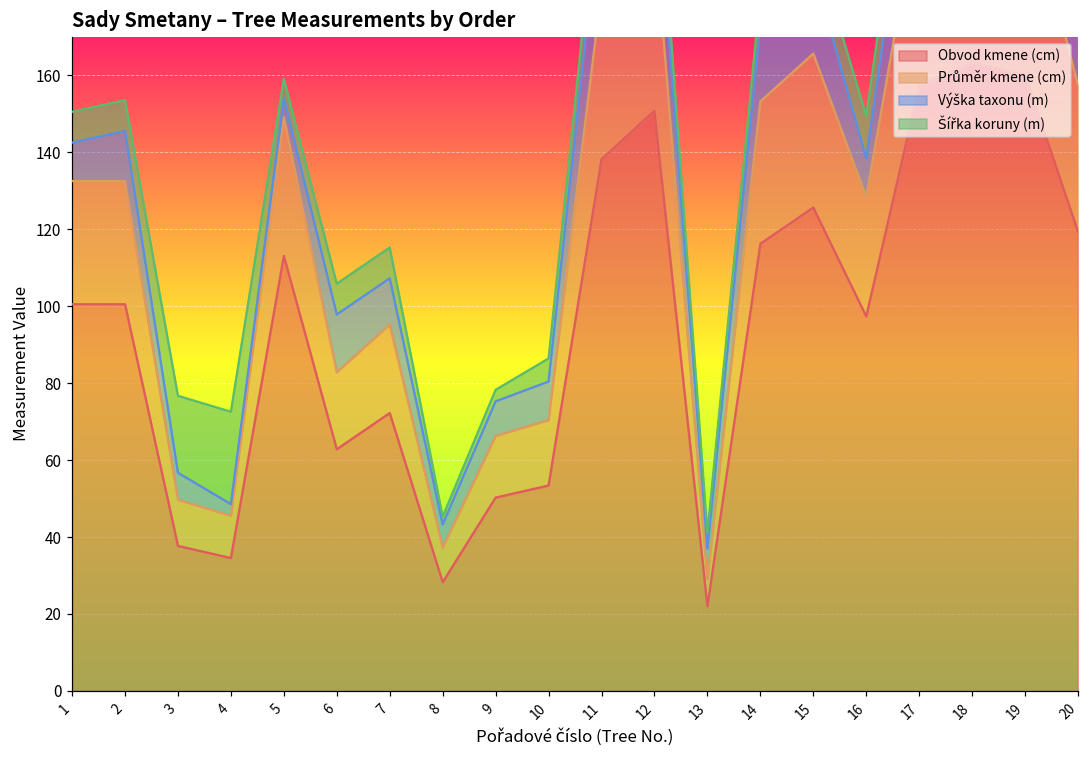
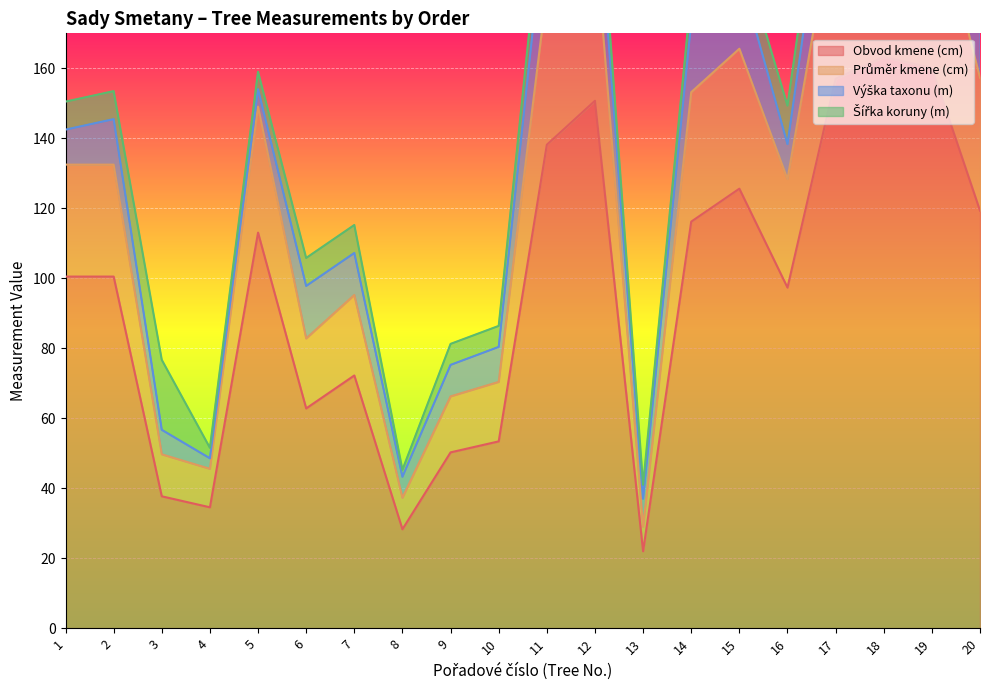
Šířka koruny (m), 4: 24 -> 3
Šířka koruny (m), 9: 3 -> 6
